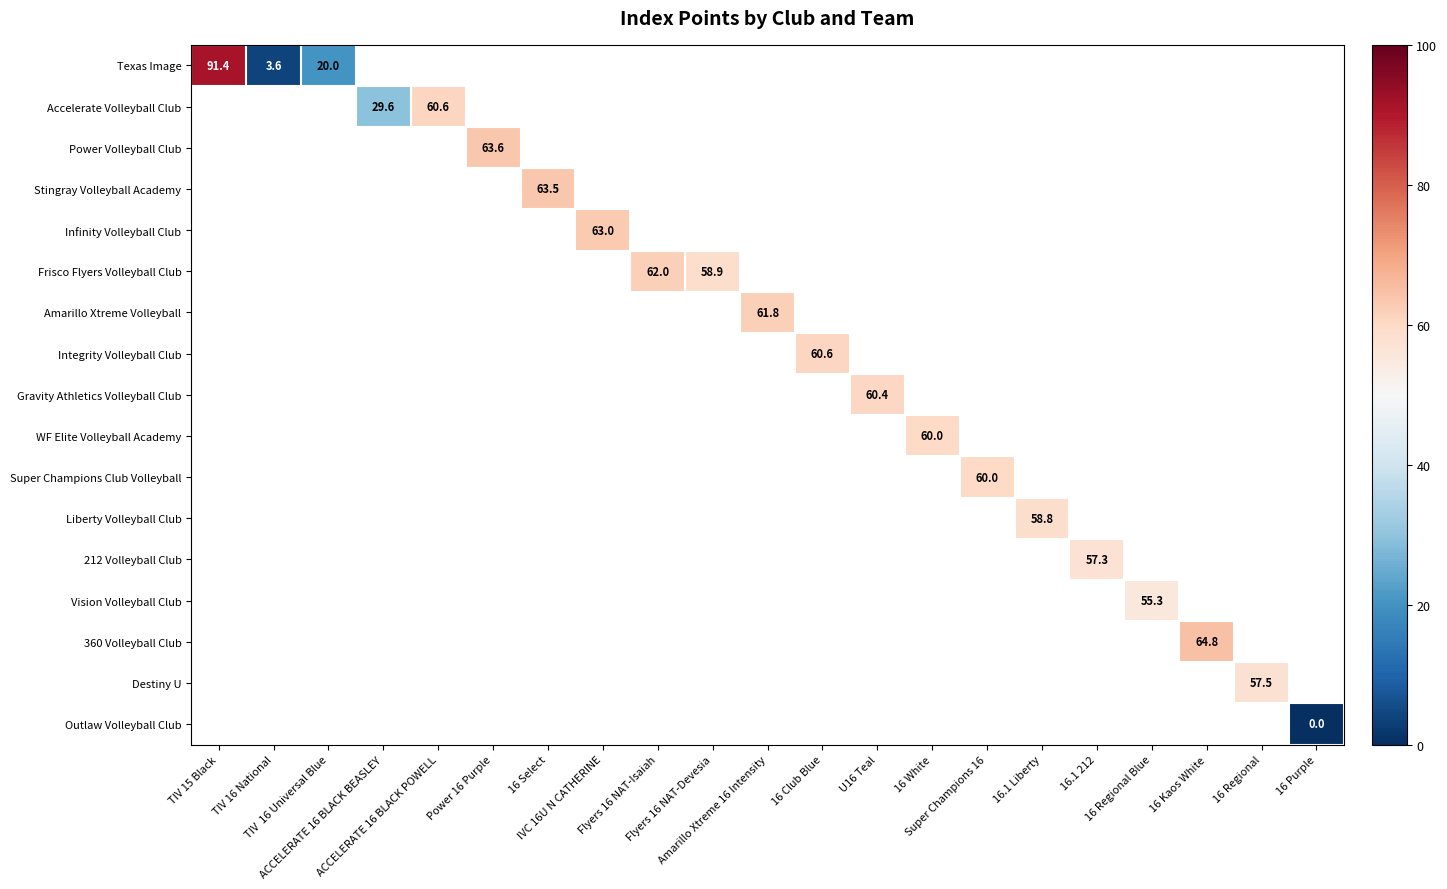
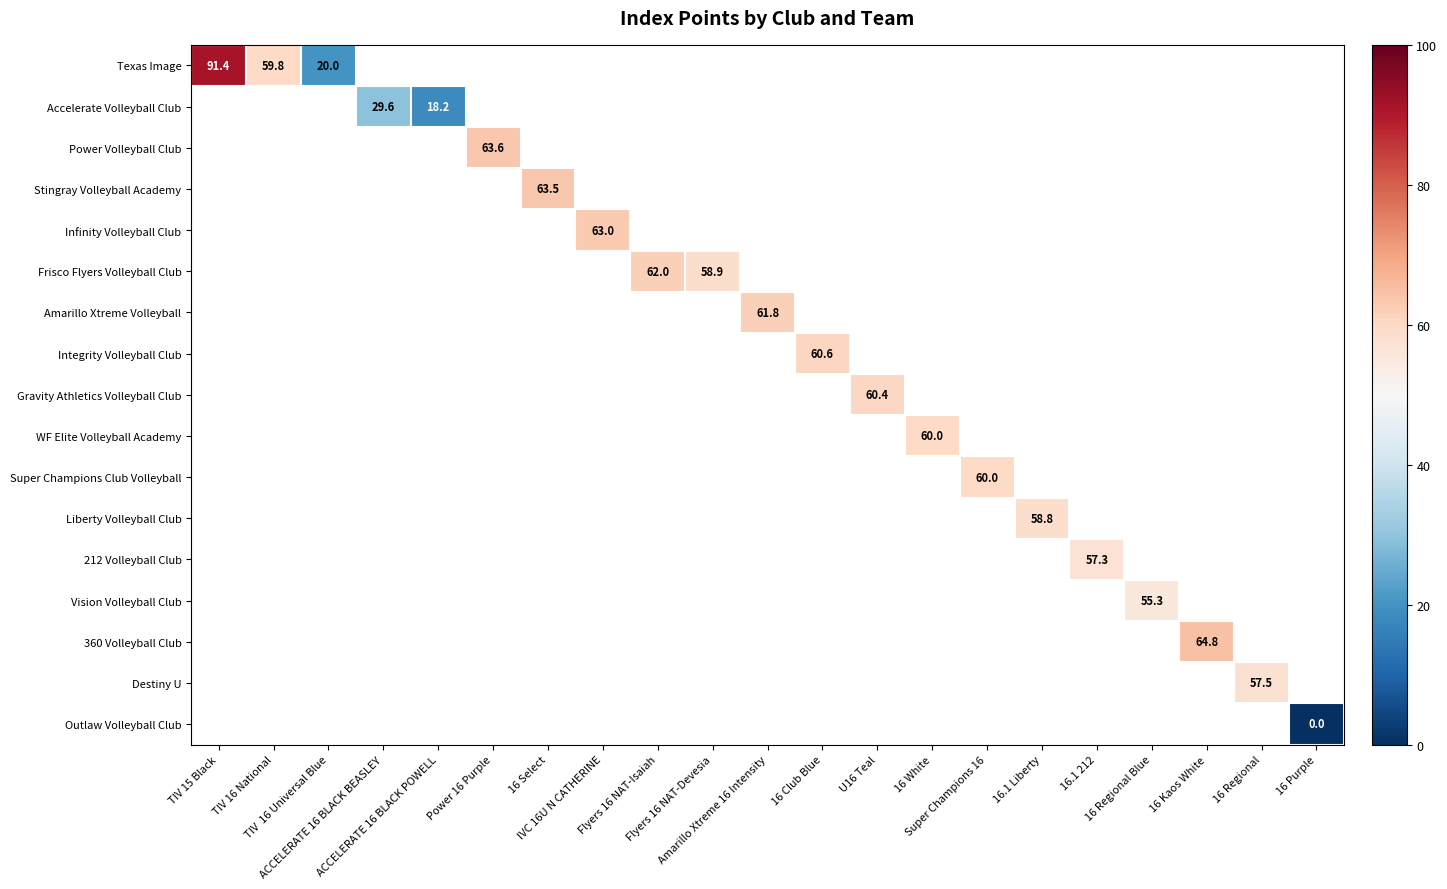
Texas Image, TIV 16 National: 3.6 -> 59.8
Accelerate Volleyball Club, ACCELERATE 16 BLACK POWELL: 60.6 -> 18.2
